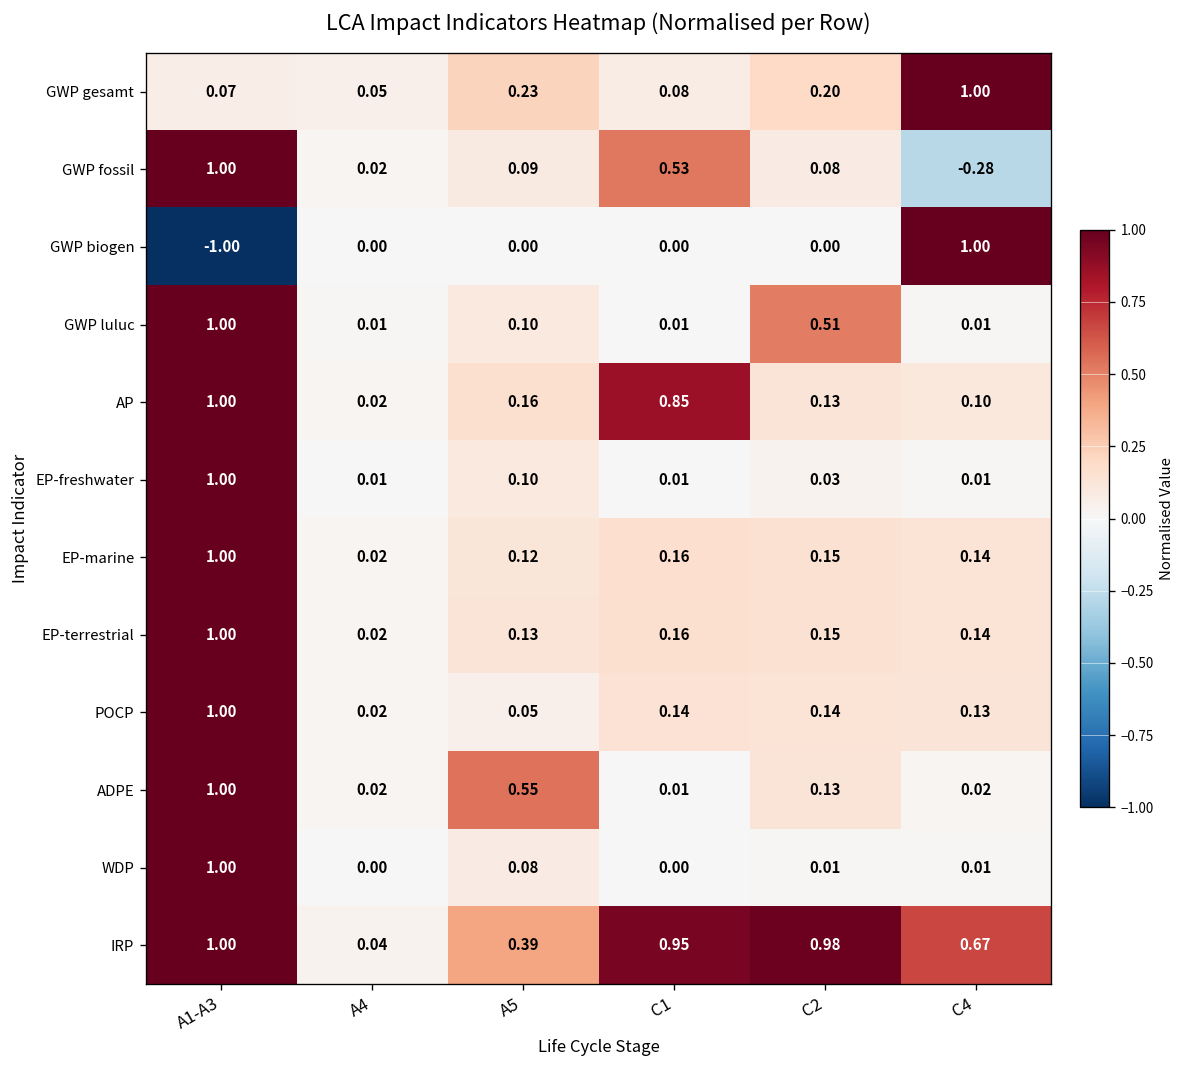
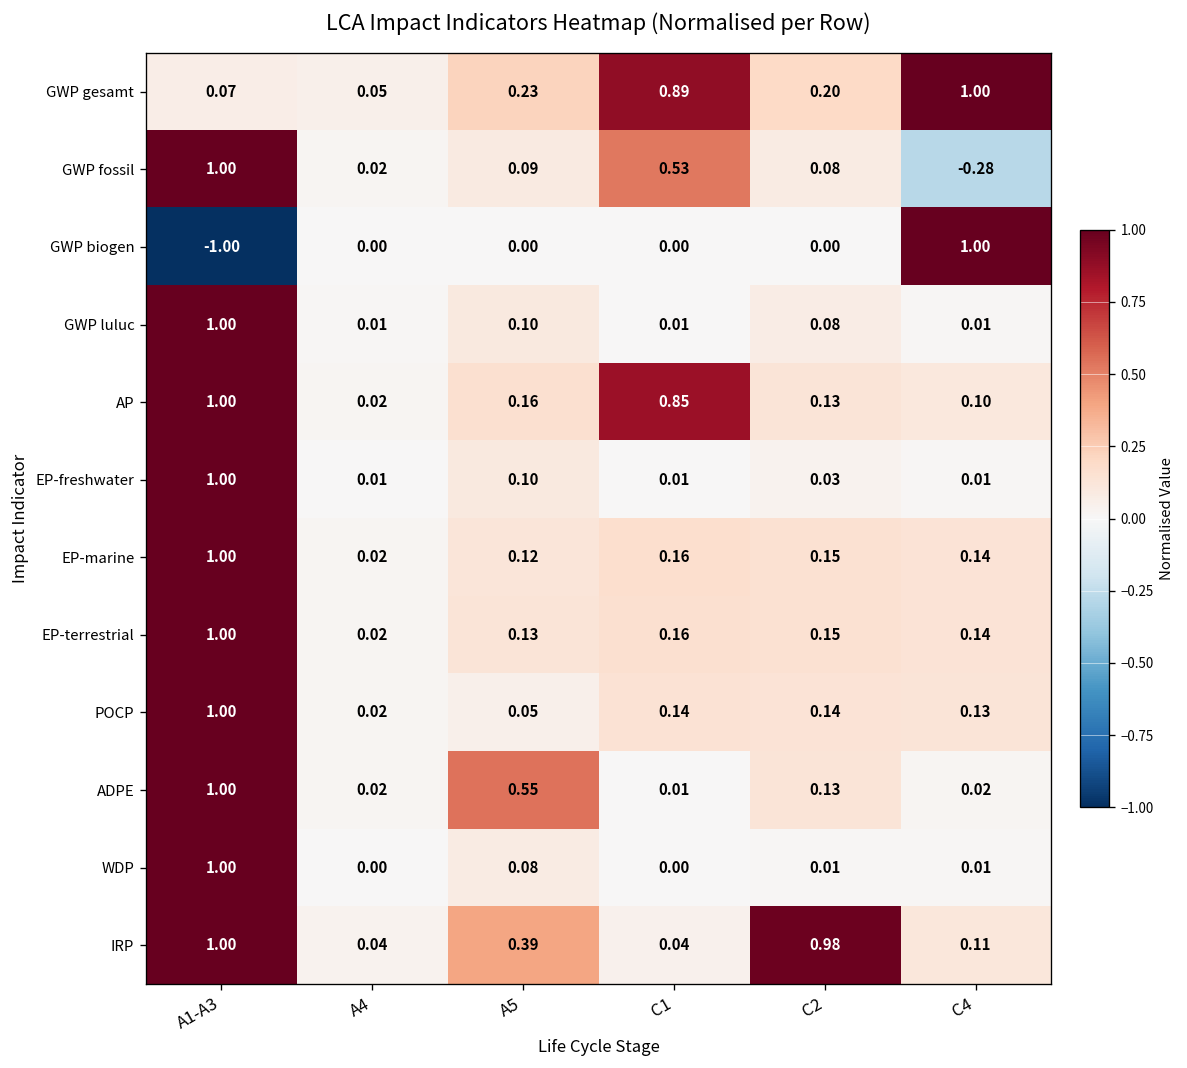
GWP gesamt, C1: 0.08 -> 0.89
GWP luluc, C2: 0.51 -> 0.08
IRP, C1: 0.95 -> 0.04
IRP, C4: 0.67 -> 0.11
